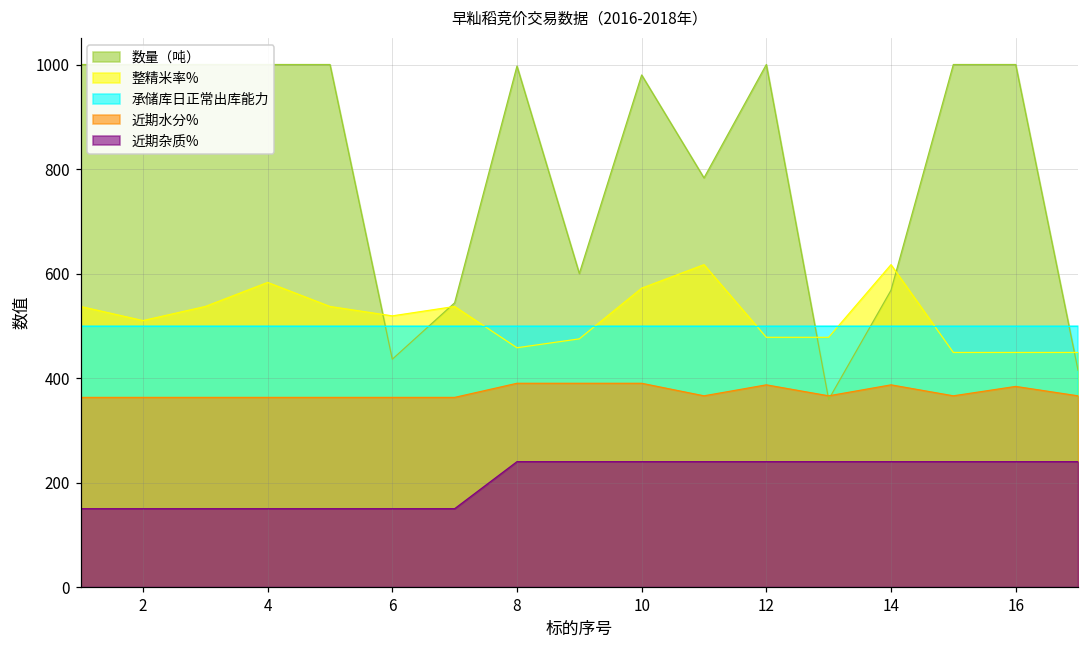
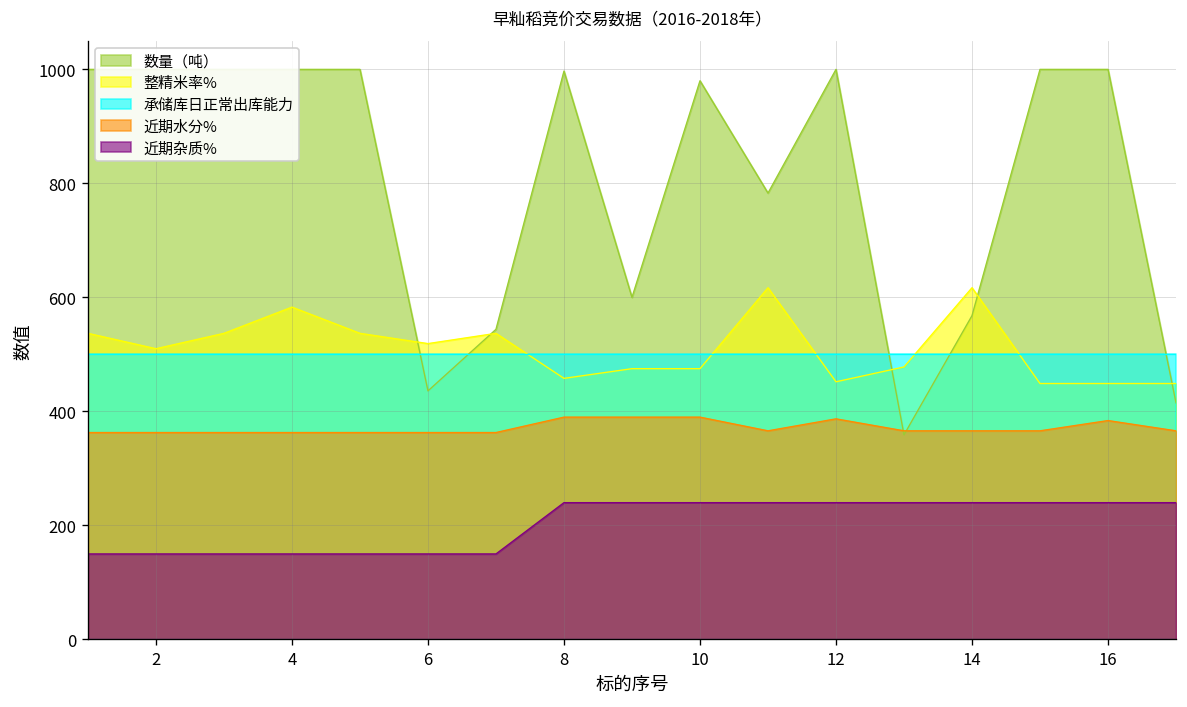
整精米率%, 10: 570 -> 480
整精米率%, 12: 480 -> 450
近期水分%, 14: 390 -> 370
